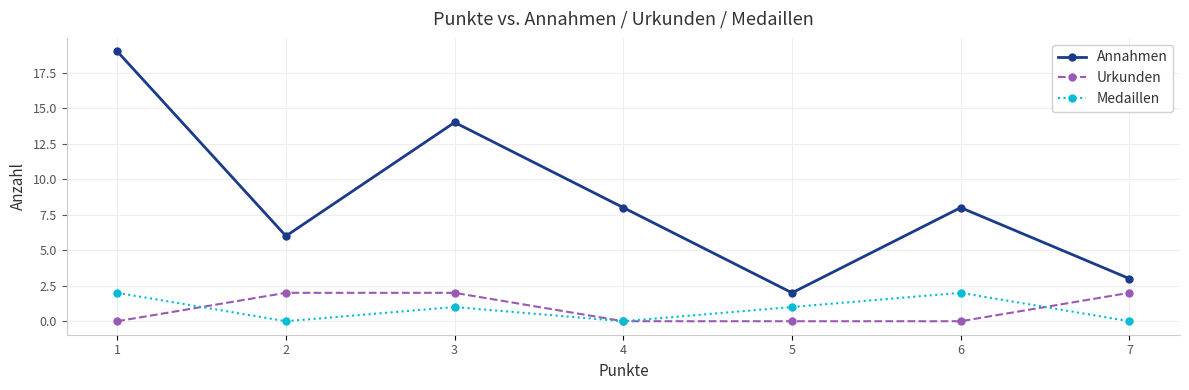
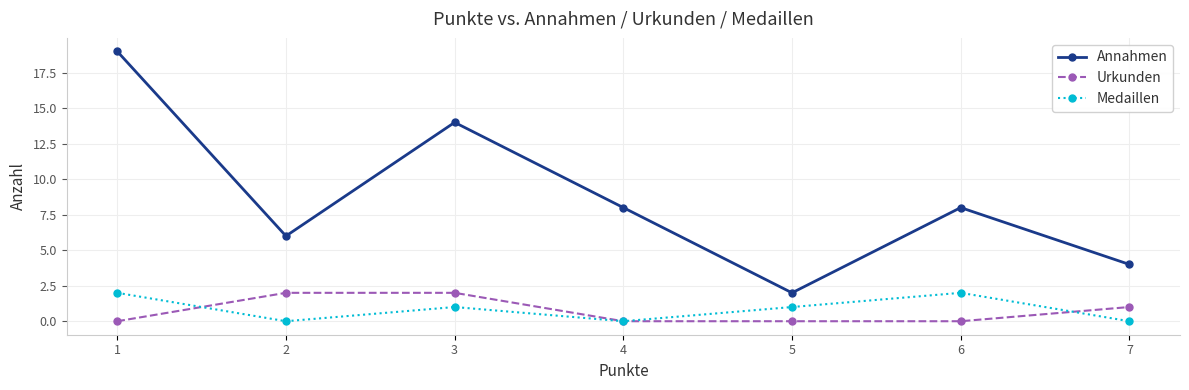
Annahmen, 7: 3 -> 4
Urkunden, 7: 2 -> 1
